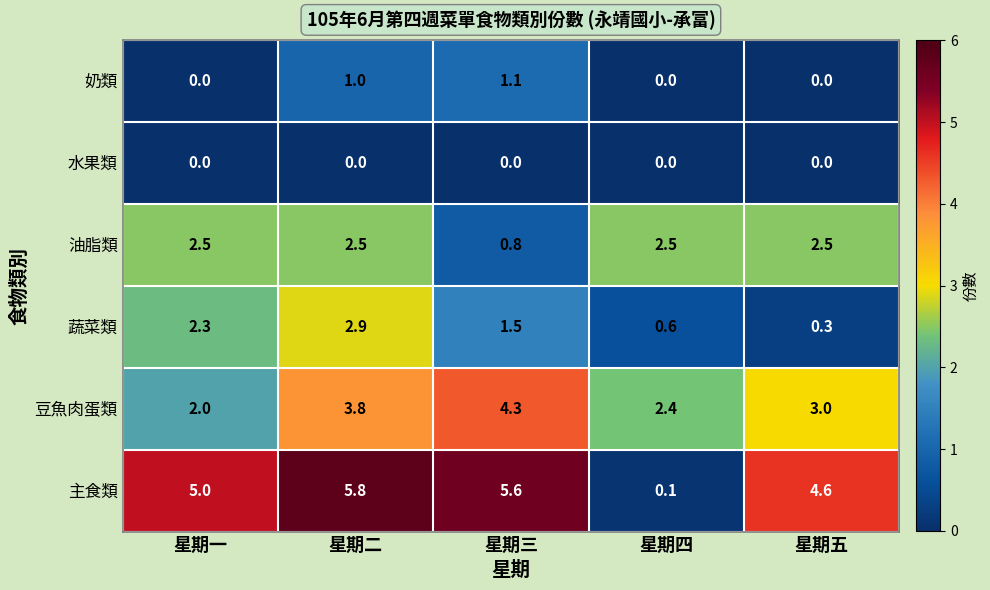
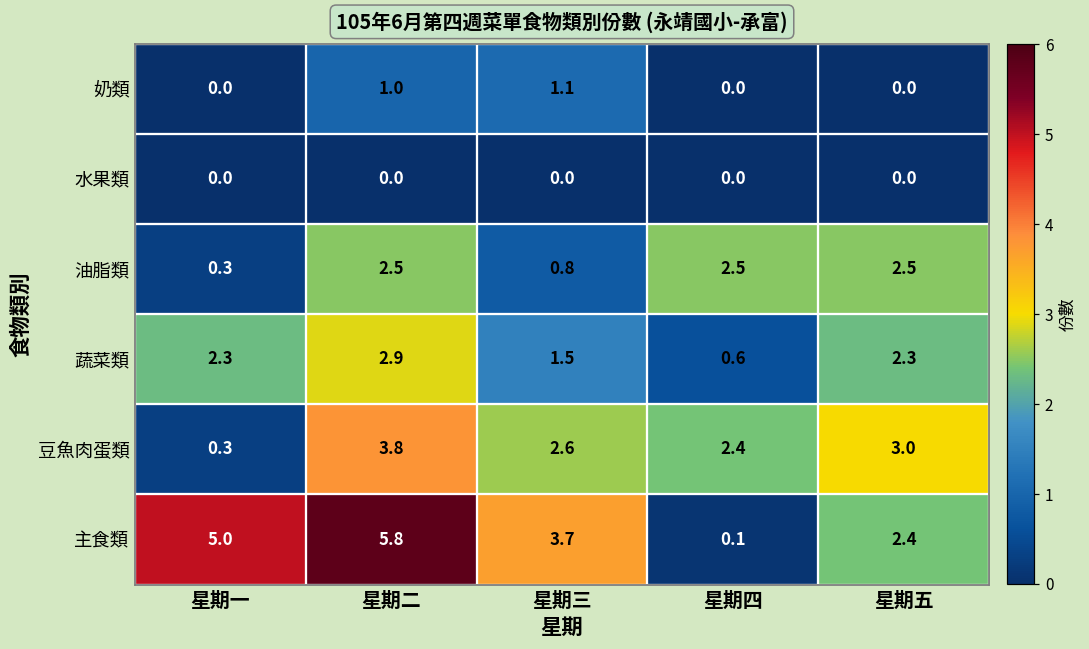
油脂類, 星期一: 2.5 -> 0.3
蔬菜類, 星期五: 0.3 -> 2.3
豆魚肉蛋類, 星期一: 2.0 -> 0.3
豆魚肉蛋類, 星期三: 4.3 -> 2.6
主食類, 星期三: 5.6 -> 3.7
主食類, 星期五: 4.6 -> 2.4
